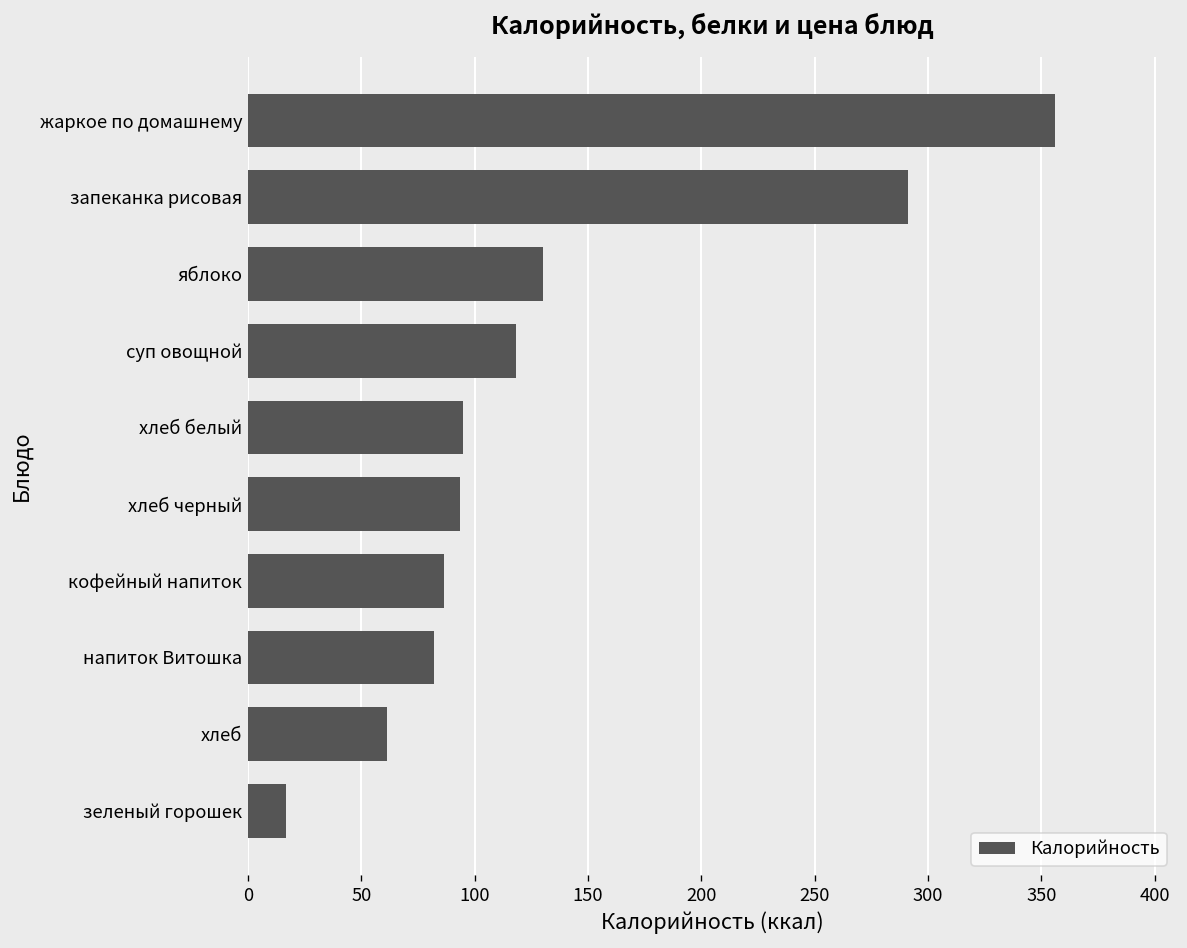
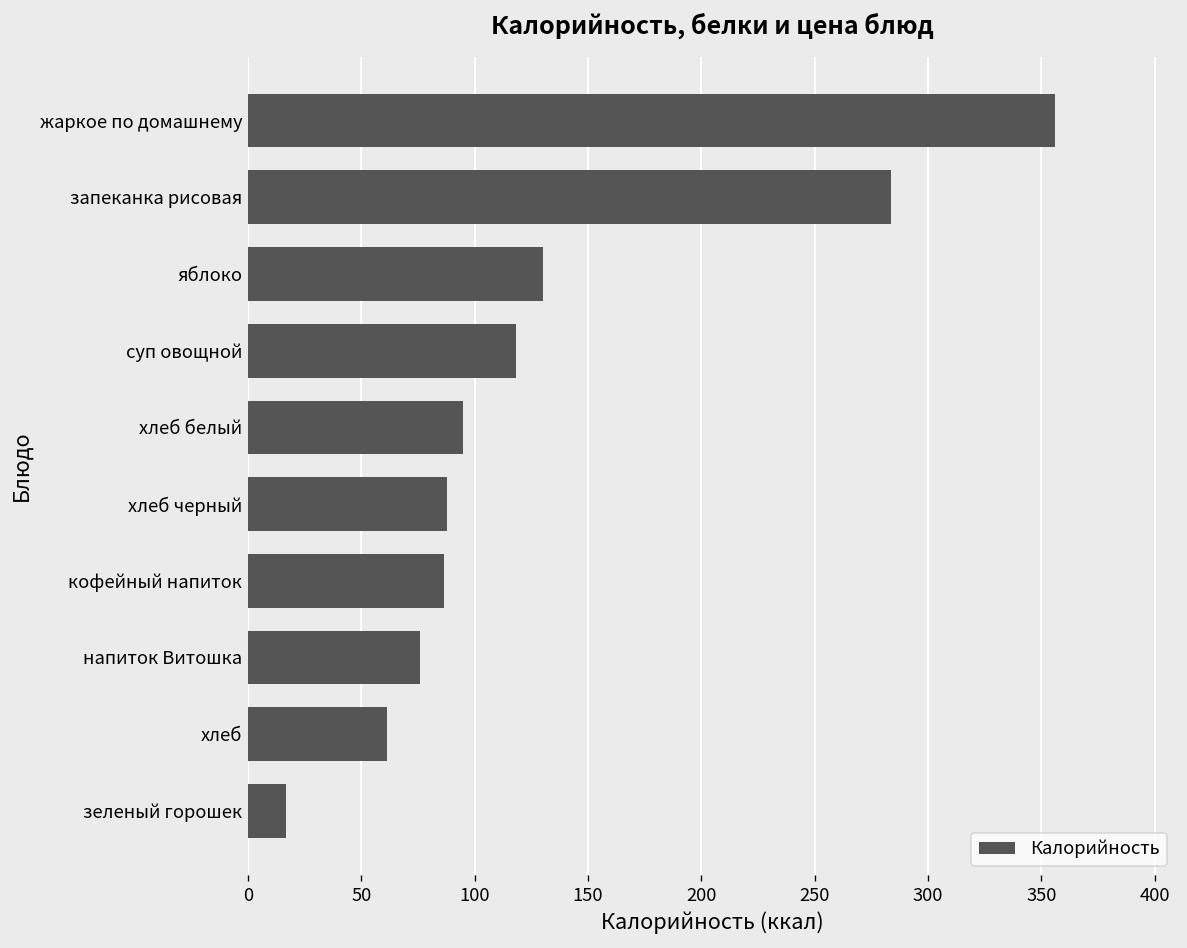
запеканка рисовая: 291 -> 284
хлеб черный: 93 -> 88
напиток Витошка: 82 -> 76
